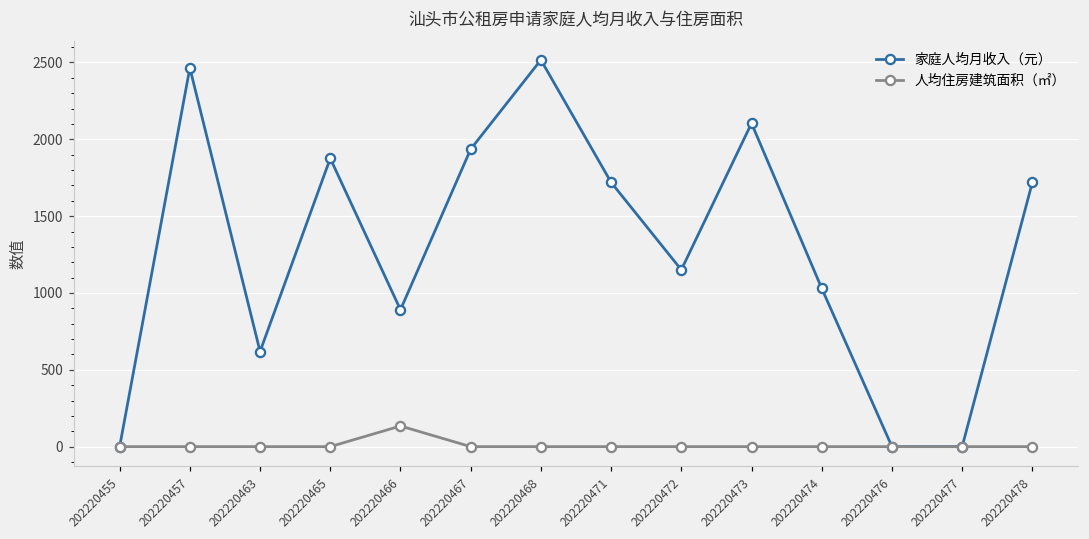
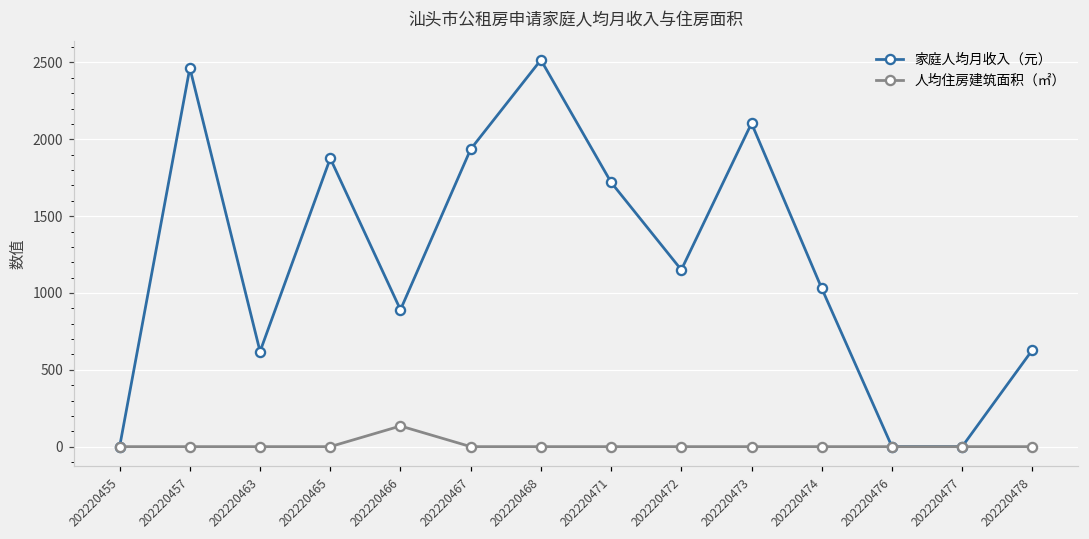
家庭人均月收入（元）, 202220478: 1720 -> 630
